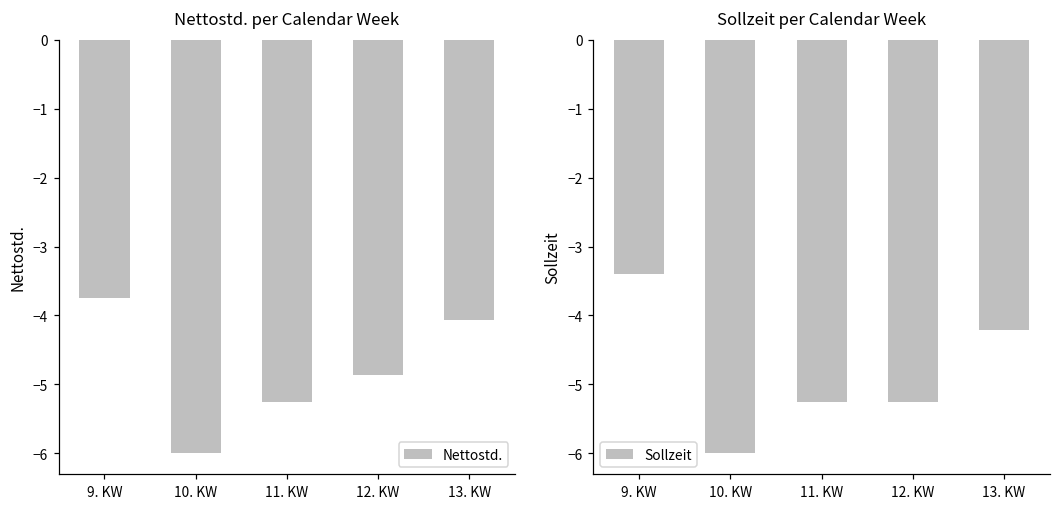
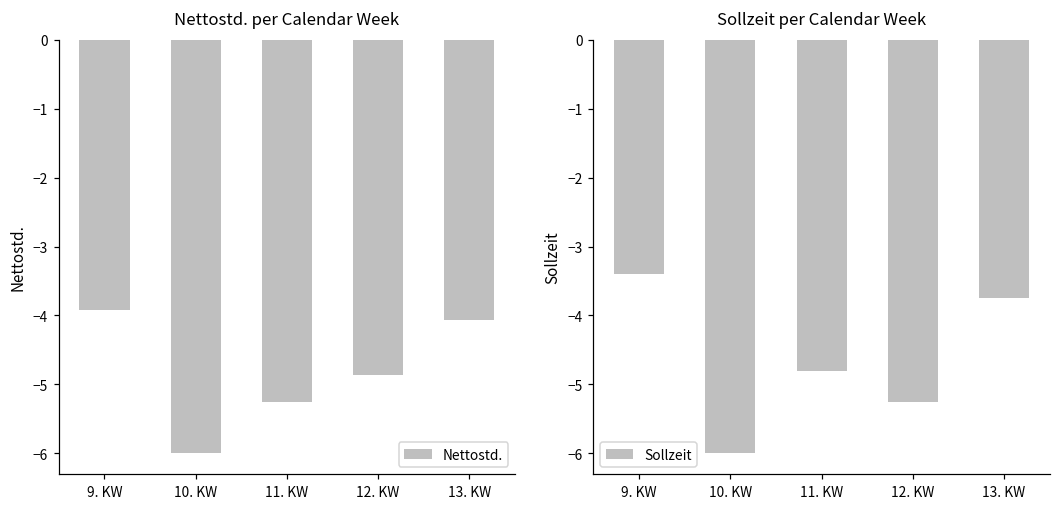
Nettostd. per Calendar Week, 9. KW: -3.8 -> -3.9
Sollzeit per Calendar Week, 11. KW: -5.3 -> -4.8
Sollzeit per Calendar Week, 13. KW: -4.2 -> -3.8
